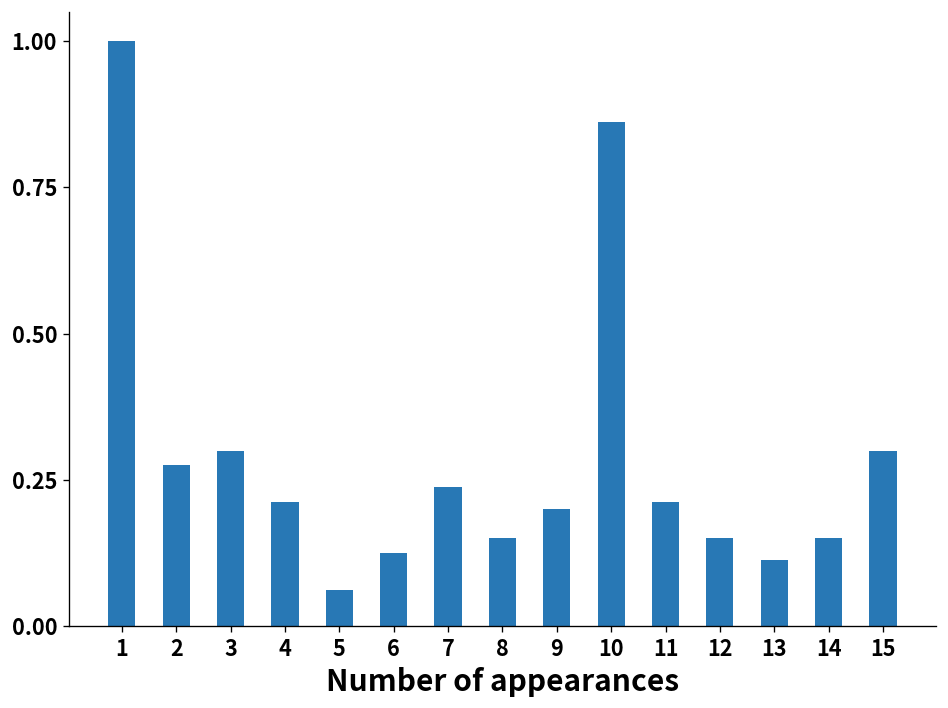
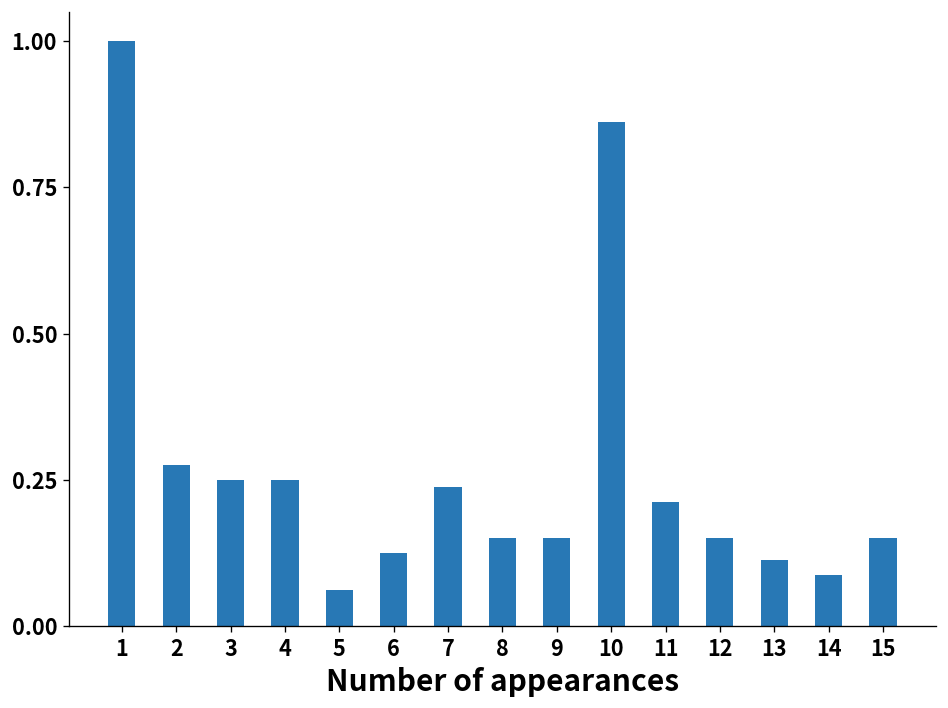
3: 0.30 -> 0.25
4: 0.21 -> 0.25
9: 0.20 -> 0.15
14: 0.15 -> 0.09
15: 0.30 -> 0.15
